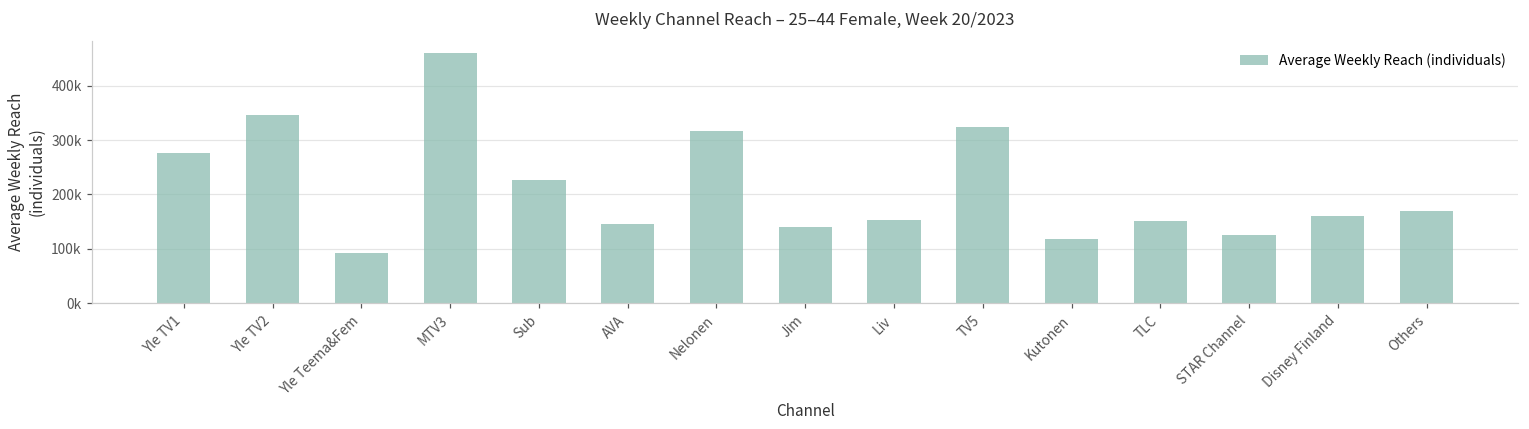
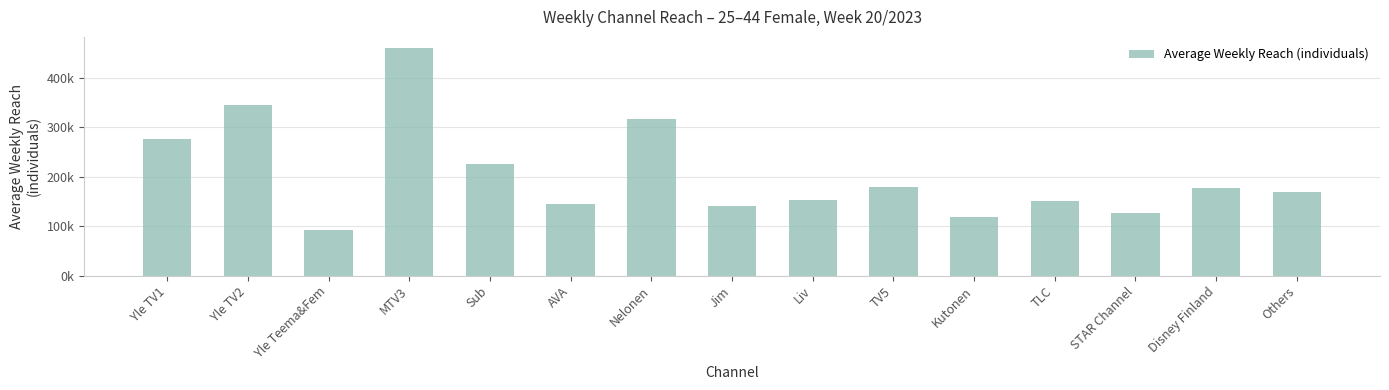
TV5: 320000 -> 180000
Disney Finland: 160000 -> 180000
